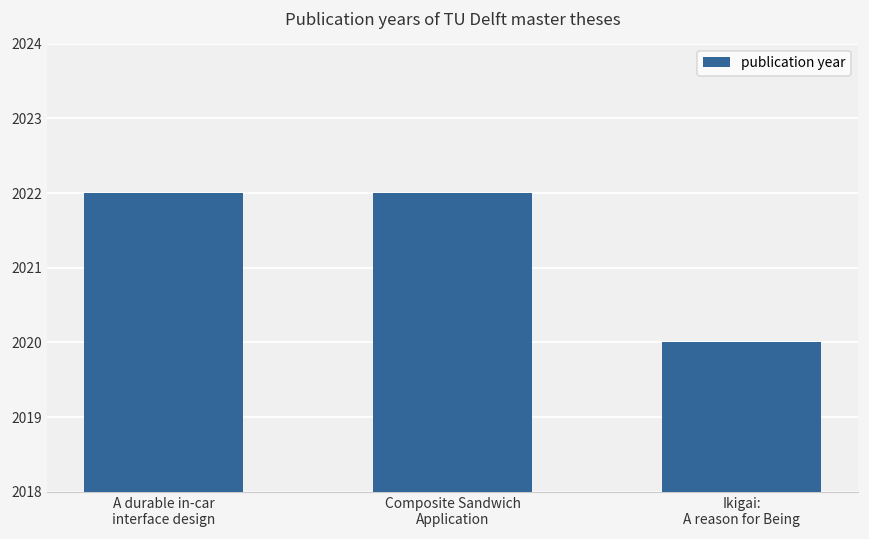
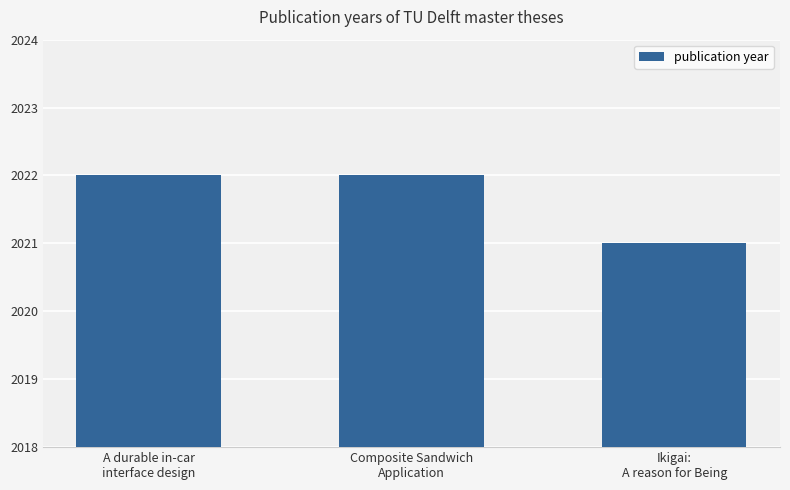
Ikigai: A reason for Being: 2020 -> 2021
